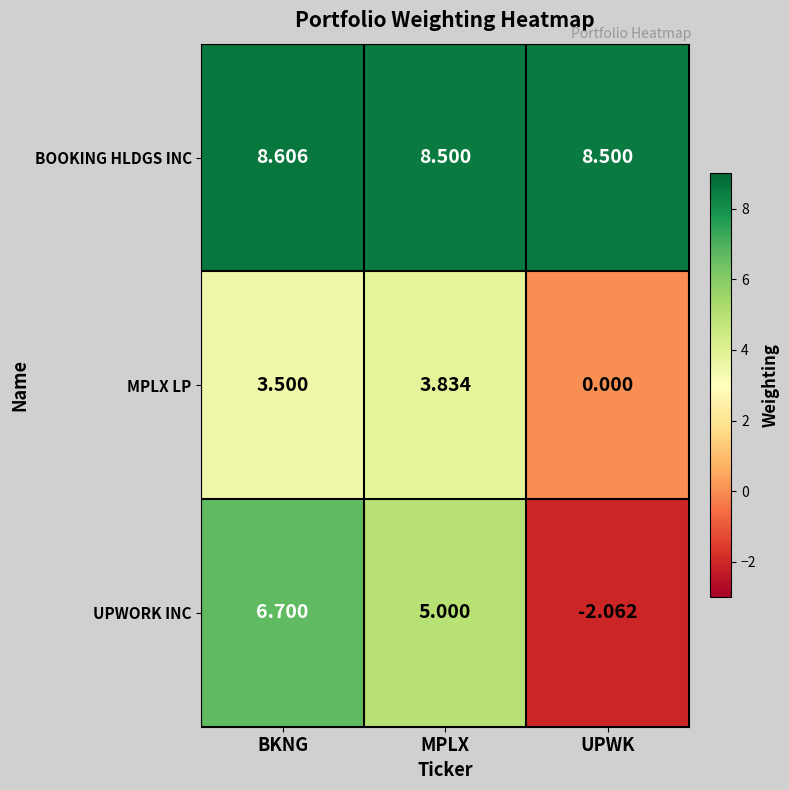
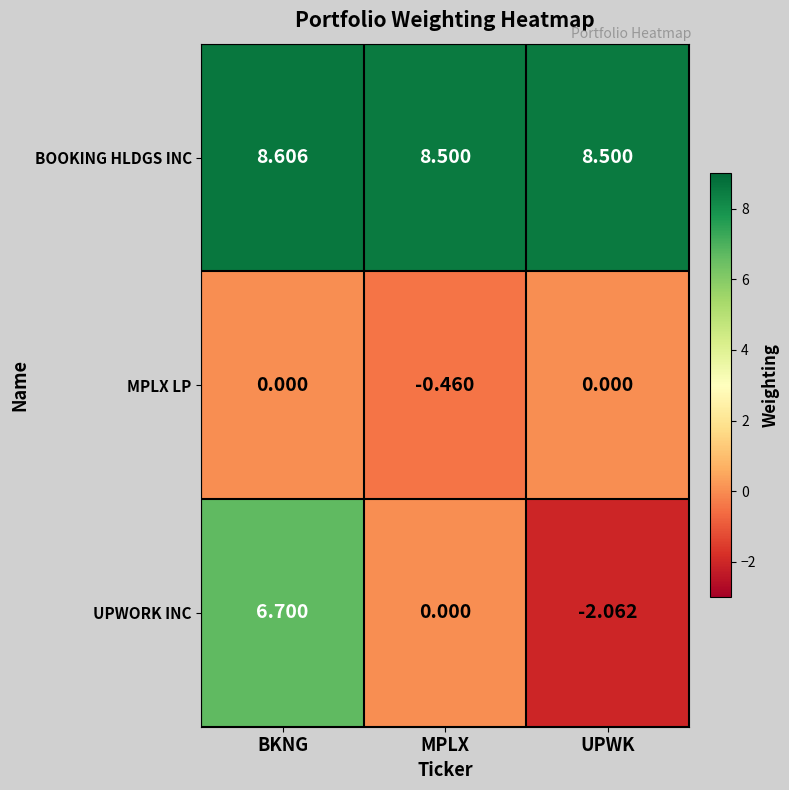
MPLX LP, BKNG: 3.500 -> 0.000
MPLX LP, MPLX: 3.834 -> -0.460
UPWORK INC, MPLX: 5.000 -> 0.000
